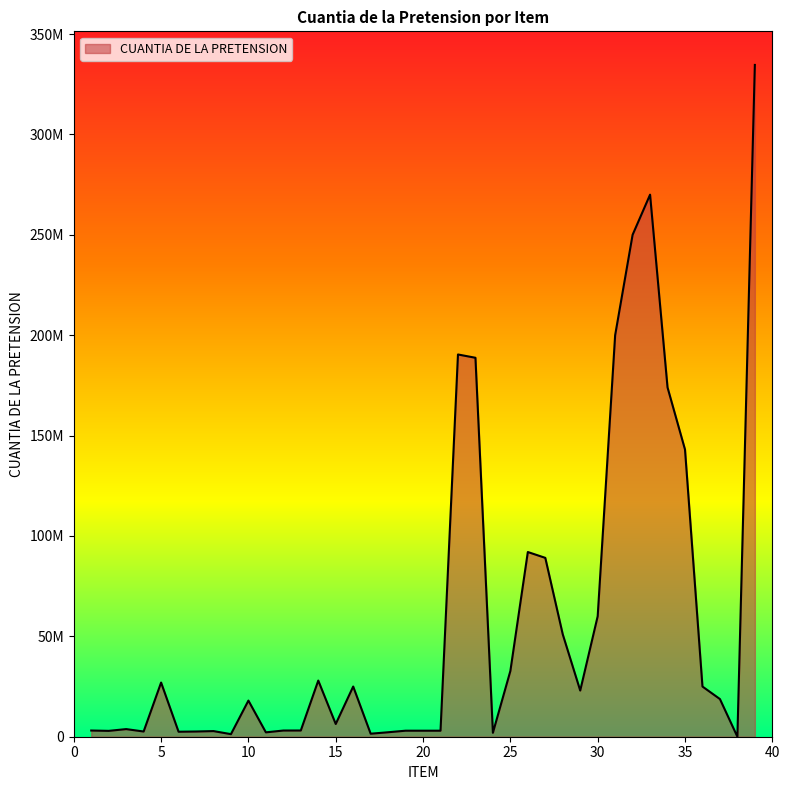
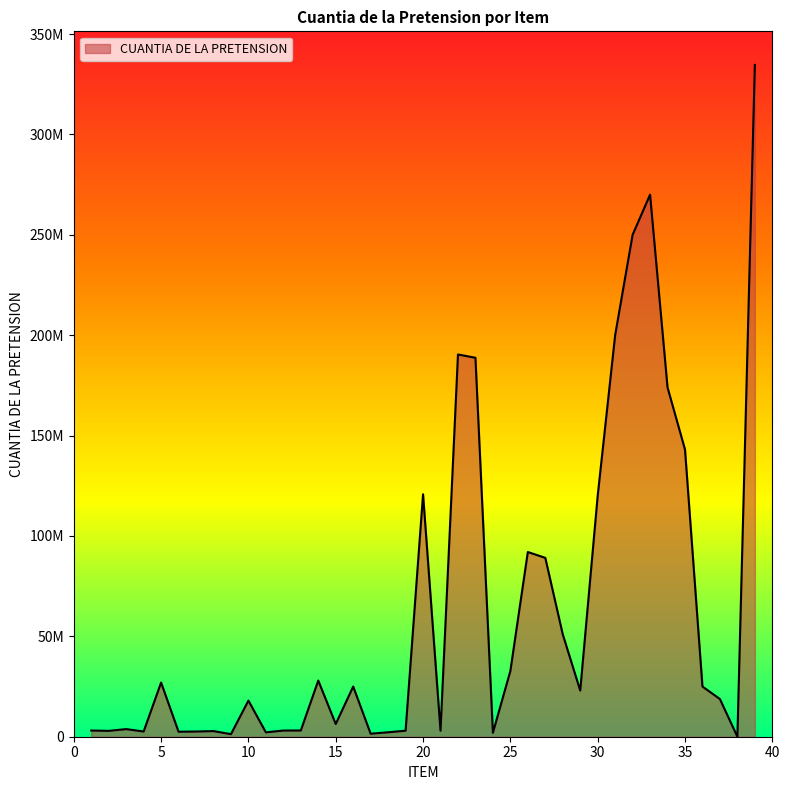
20: 3000000 -> 121000000
30: 60000000 -> 120000000
